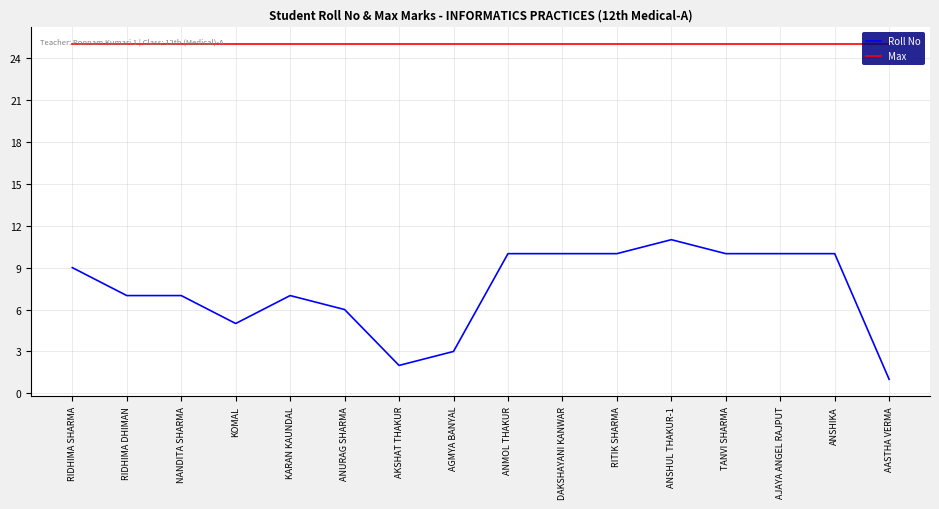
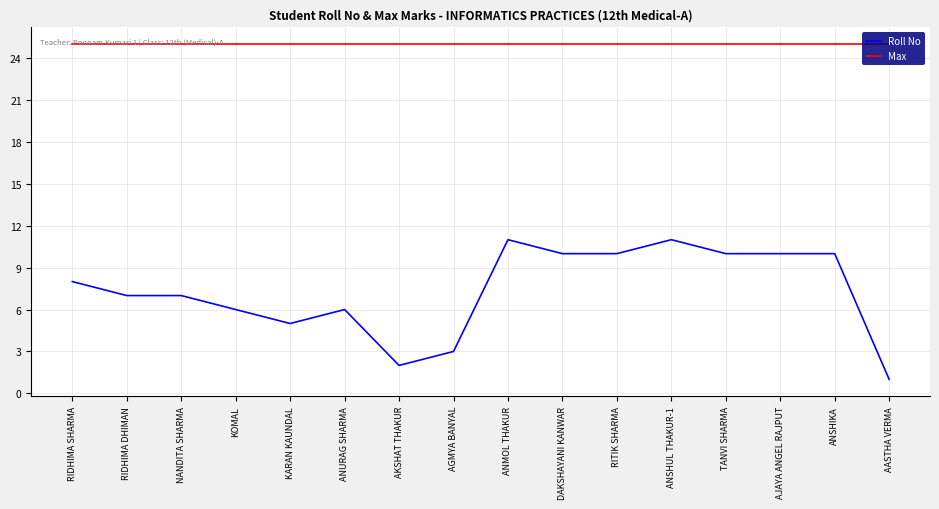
Roll No, RIDHIMA SHARMA: 9 -> 8
Roll No, KOMAL: 5 -> 6
Roll No, KARAN KAUNDAL: 7 -> 5
Roll No, ANMOL THAKUR: 10 -> 11
